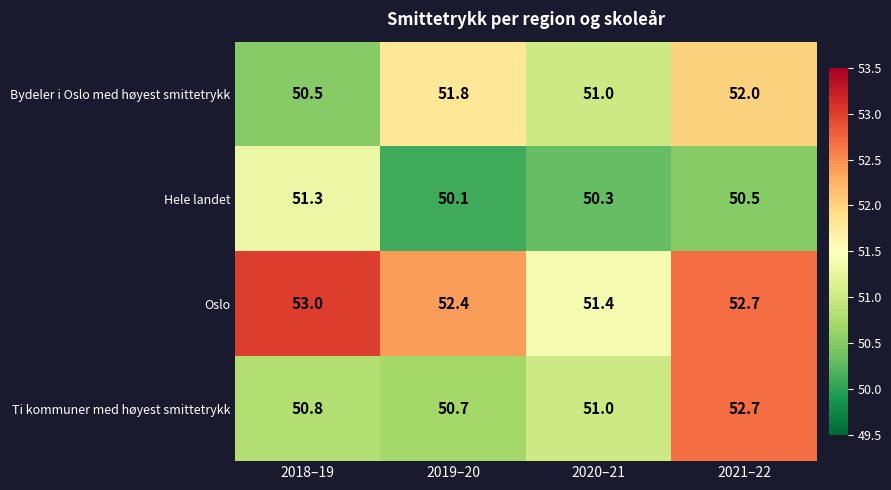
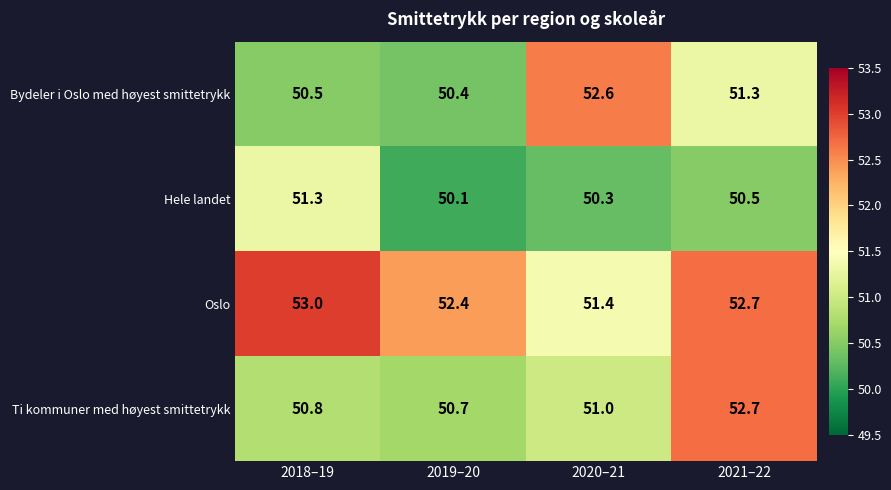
Bydeler i Oslo med høyest smittetrykk, 2019–20: 51.8 -> 50.4
Bydeler i Oslo med høyest smittetrykk, 2020–21: 51.0 -> 52.6
Bydeler i Oslo med høyest smittetrykk, 2021–22: 52.0 -> 51.3
